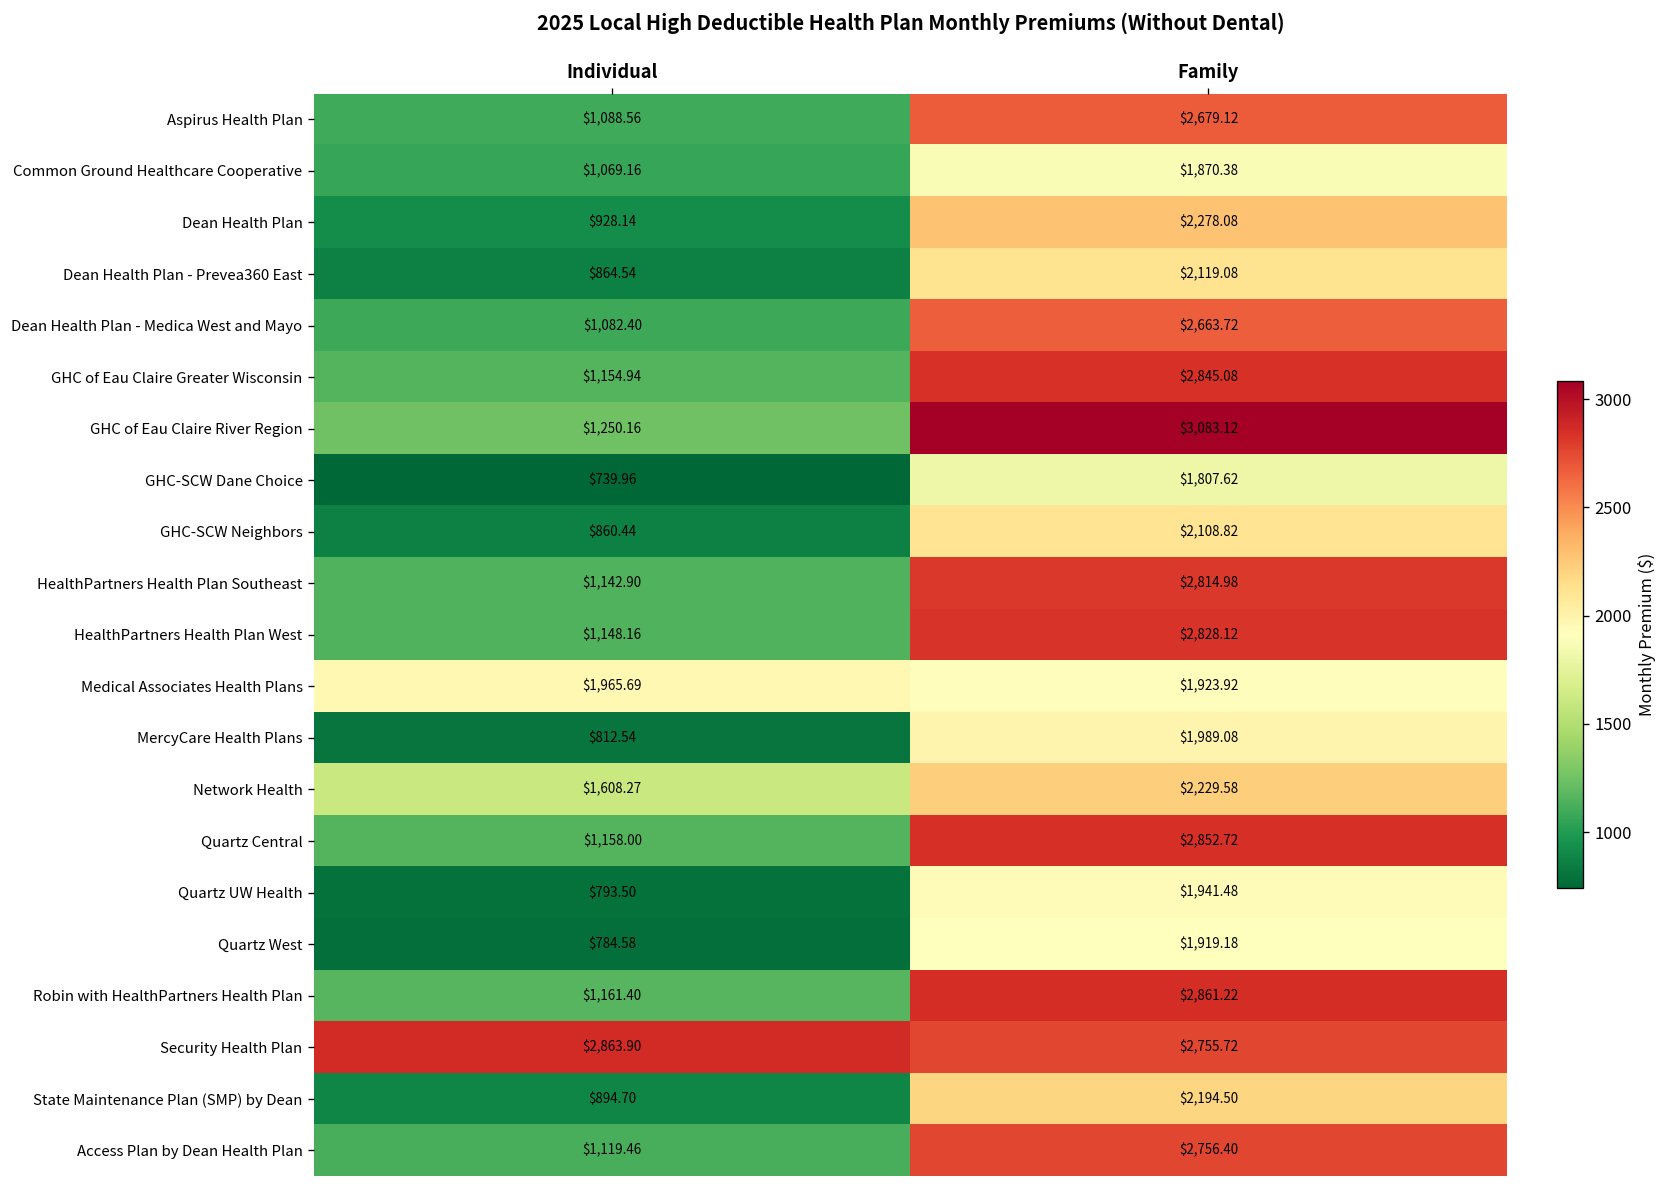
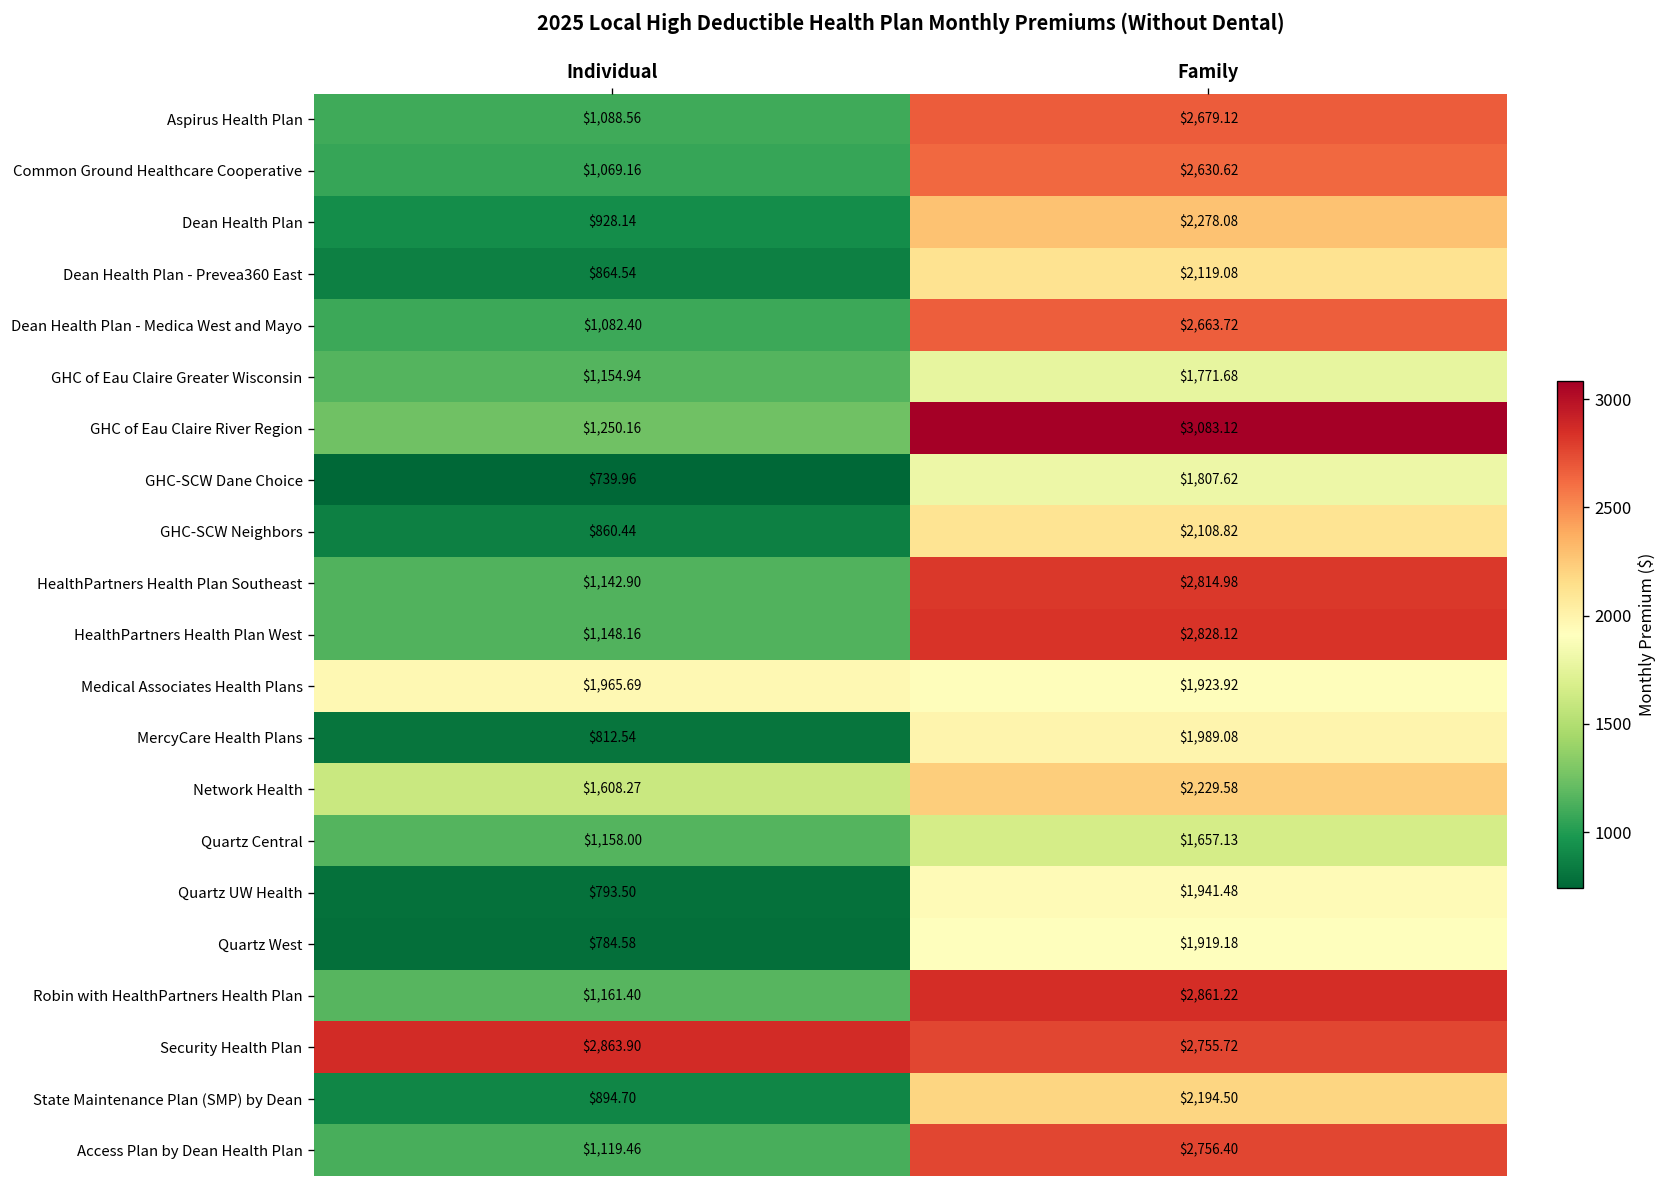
Common Ground Healthcare Cooperative, Family: $1,870.38 -> $2,630.62
GHC of Eau Claire Greater Wisconsin, Family: $2,845.08 -> $1,771.68
Quartz Central, Family: $2,852.72 -> $1,657.13
